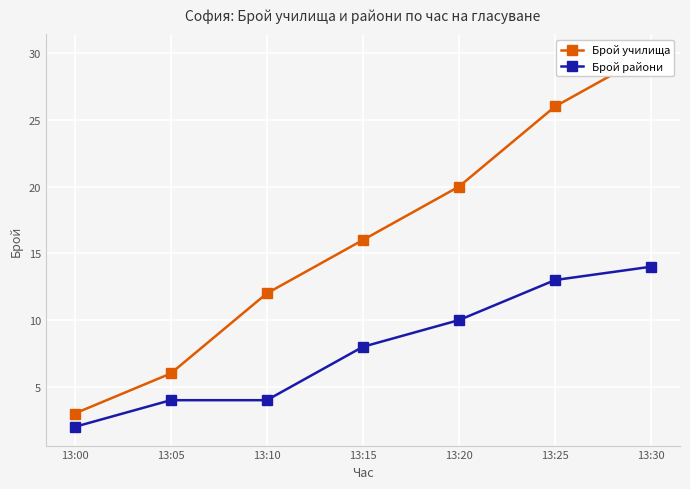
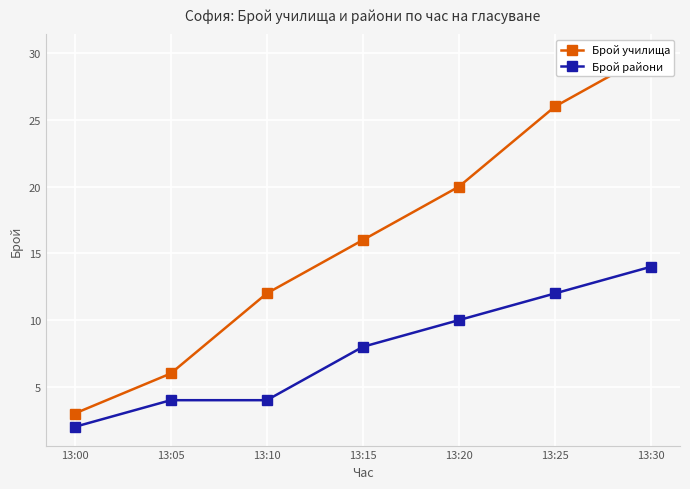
Брой райони, 13:25: 13 -> 12
